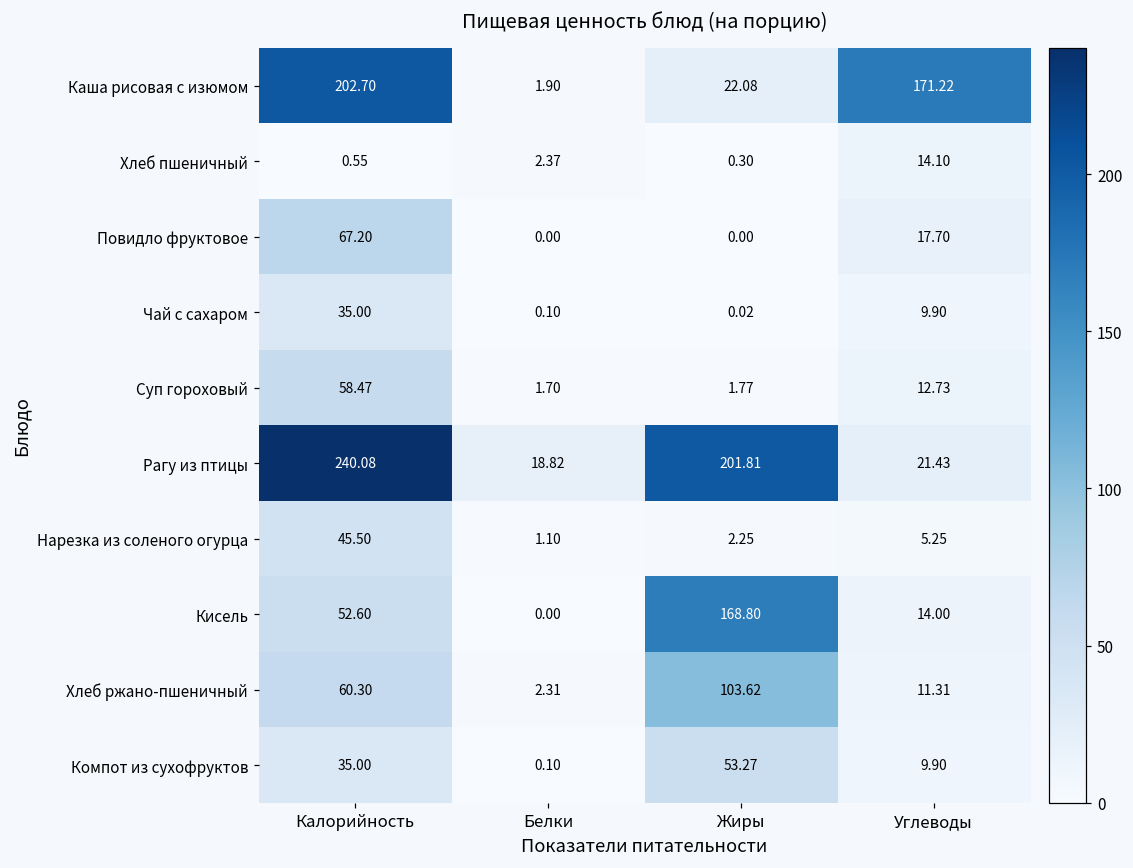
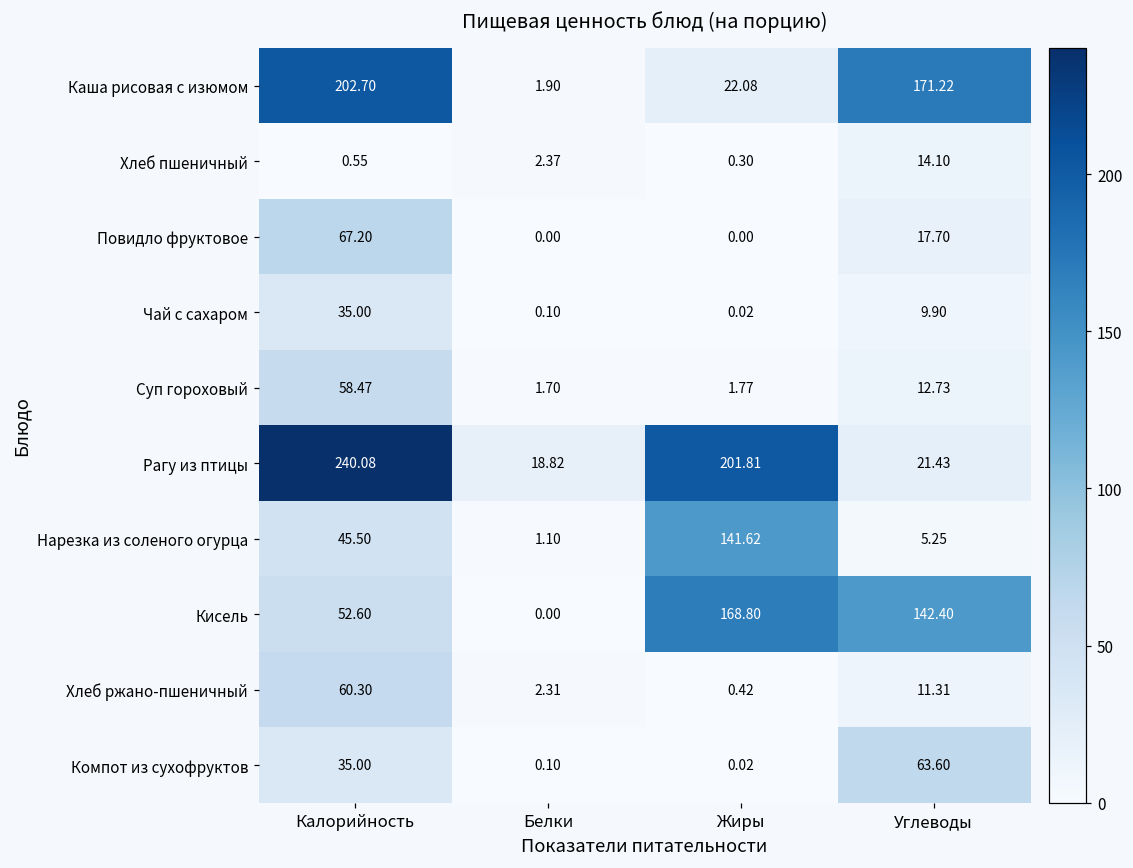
Нарезка из соленого огурца, Жиры: 2.25 -> 141.62
Кисель, Углеводы: 14.00 -> 142.40
Хлеб ржано-пшеничный, Жиры: 103.62 -> 0.42
Компот из сухофруктов, Жиры: 53.27 -> 0.02
Компот из сухофруктов, Углеводы: 9.90 -> 63.60
